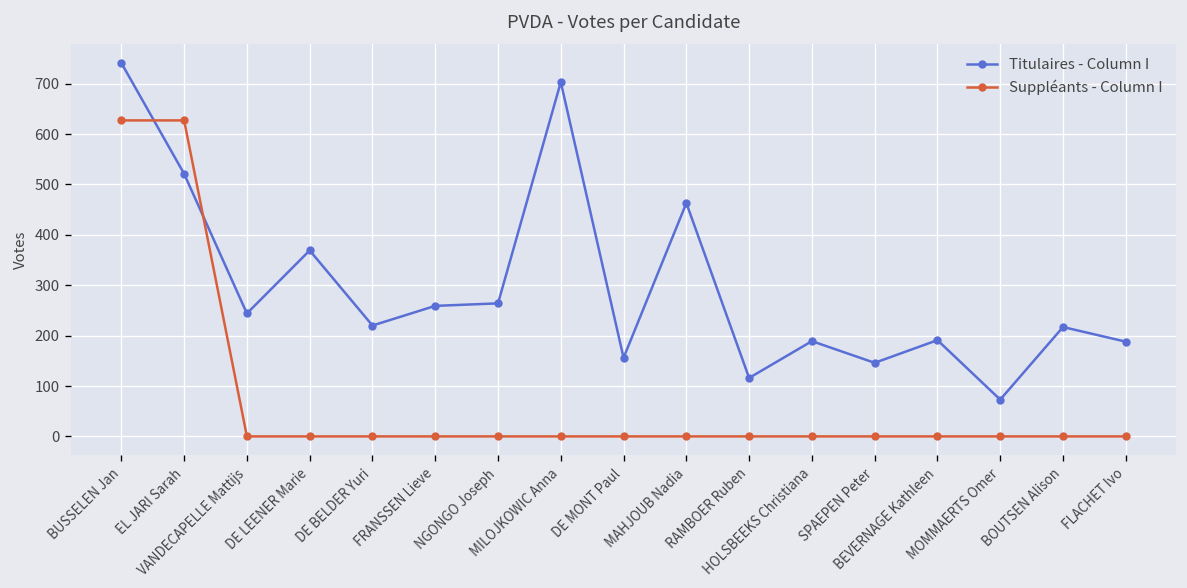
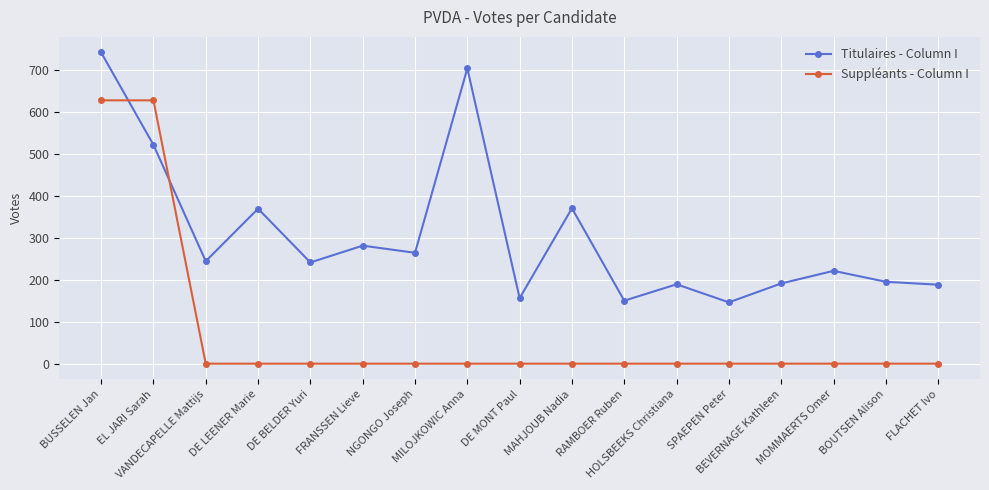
Titulaires - Column I, DE BELDER Yuri: 220 -> 240
Titulaires - Column I, FRANSSEN Lieve: 260 -> 280
Titulaires - Column I, MAHJOUB Nadia: 460 -> 370
Titulaires - Column I, RAMBOER Ruben: 120 -> 150
Titulaires - Column I, MOMMAERTS Omer: 70 -> 220
Titulaires - Column I, BOUTSEN Alison: 220 -> 200
